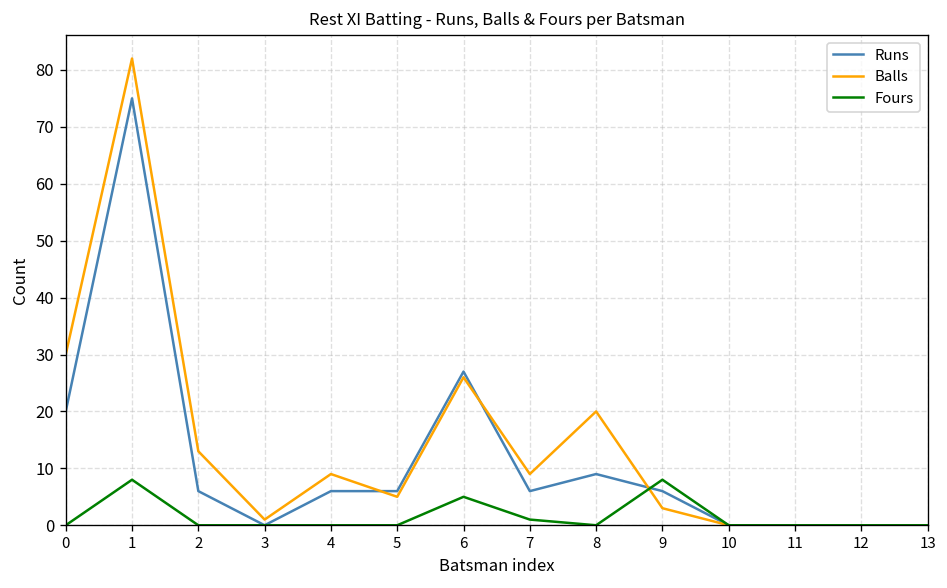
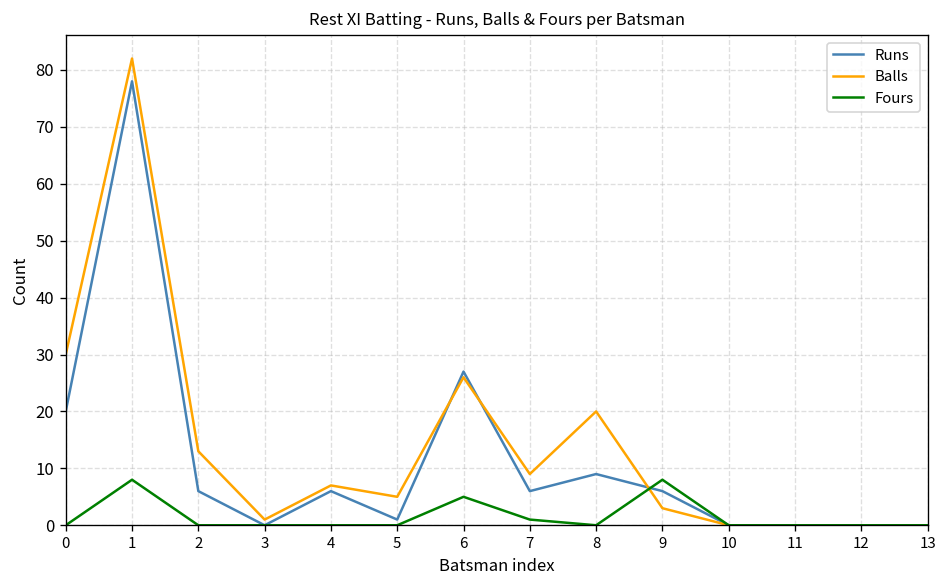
Runs, 1: 75 -> 78
Balls, 4: 9 -> 7
Runs, 5: 6 -> 1
